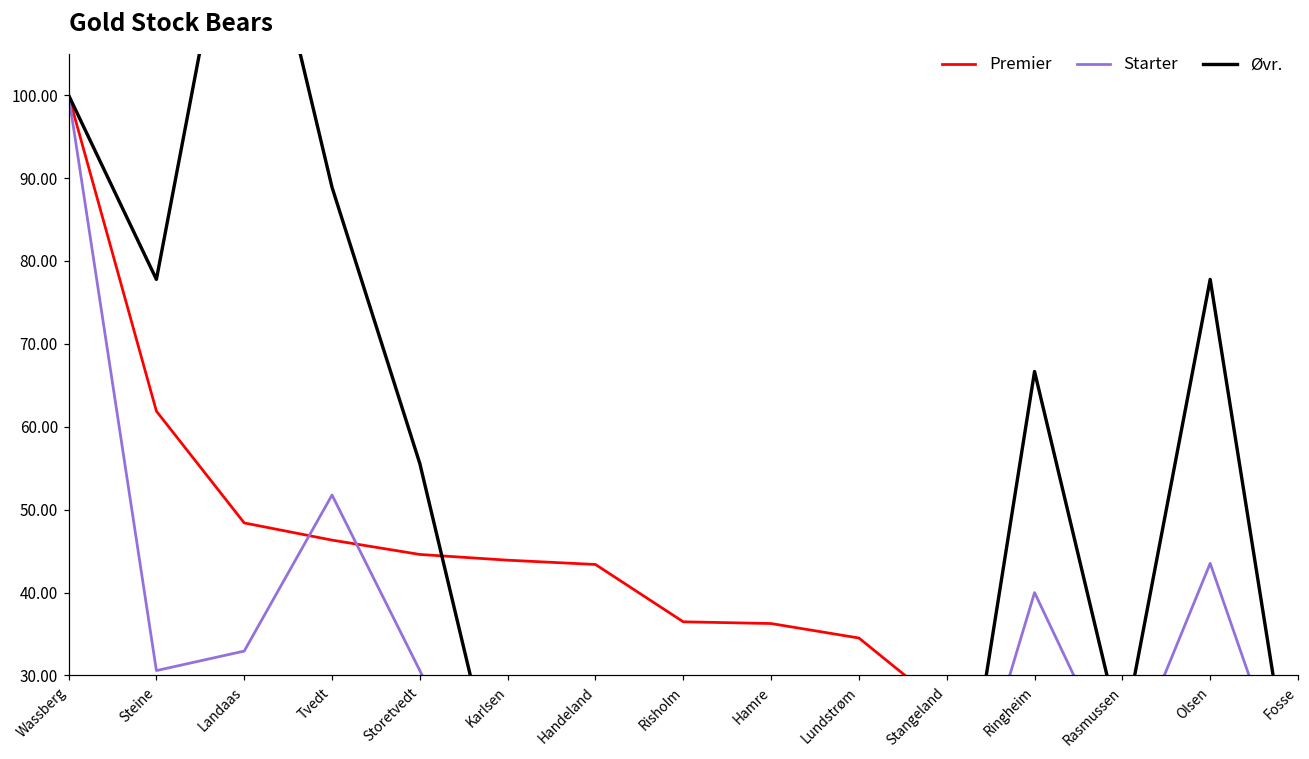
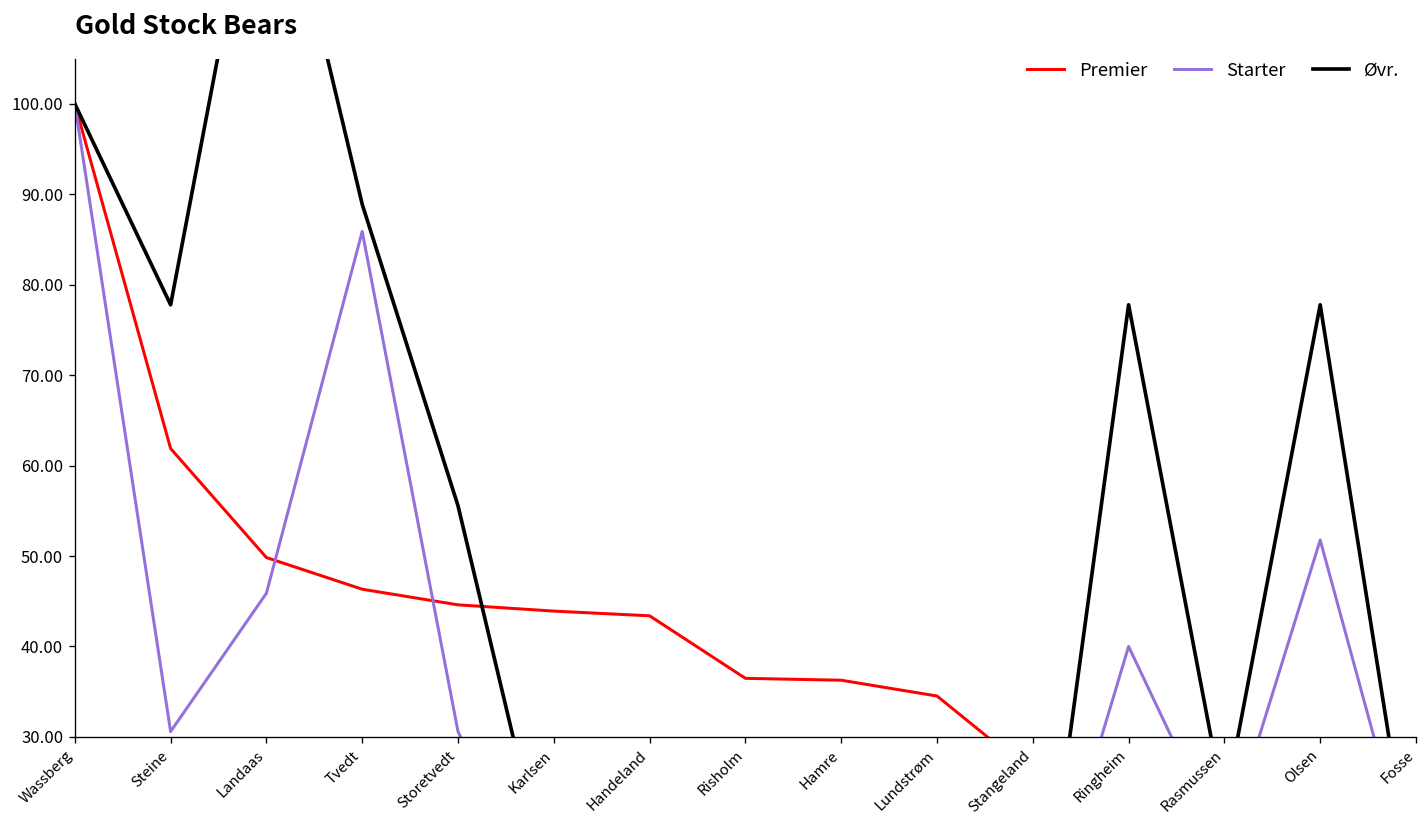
Premier, Landaas: 48 -> 50
Starter, Landaas: 33 -> 46
Starter, Tvedt: 52 -> 86
Øvr., Ringheim: 67 -> 78
Starter, Olsen: 44 -> 52
